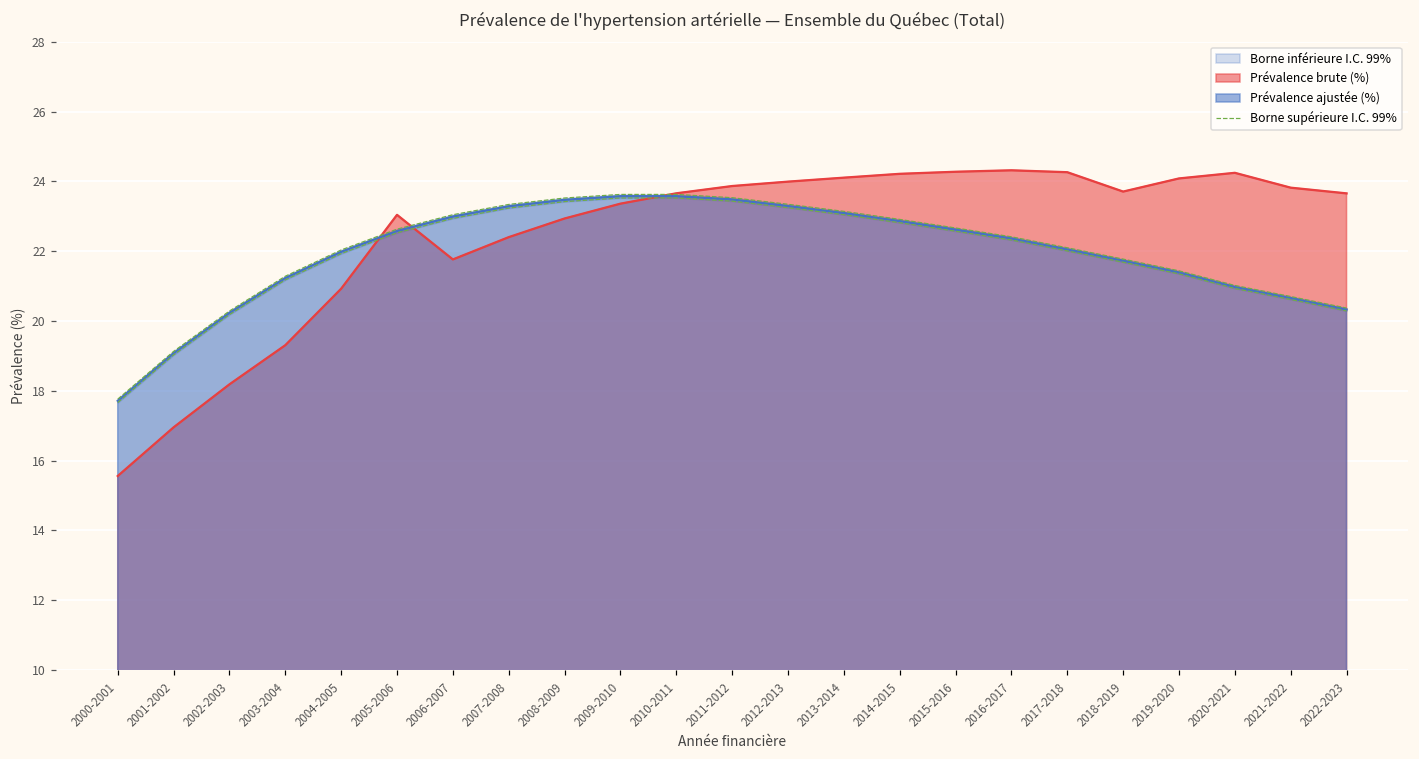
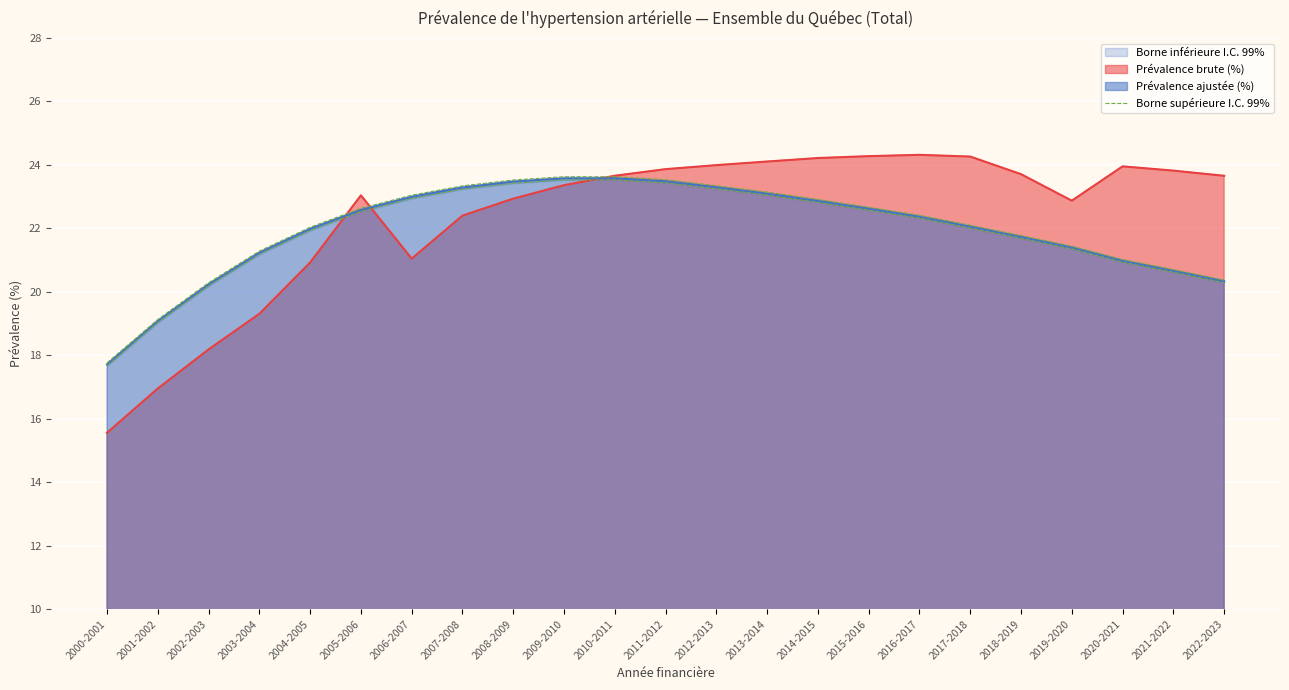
Prévalence brute (%), 2006-2007: 21.8 -> 21.0
Prévalence brute (%), 2019-2020: 24.1 -> 22.9
Prévalence brute (%), 2020-2021: 24.2 -> 24.0
